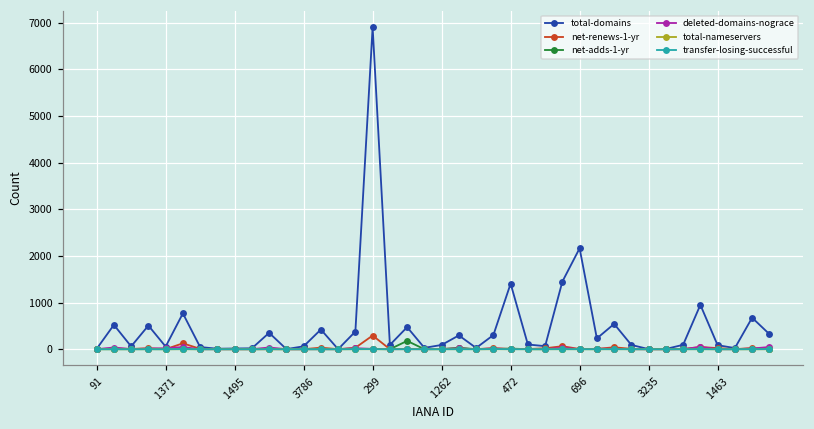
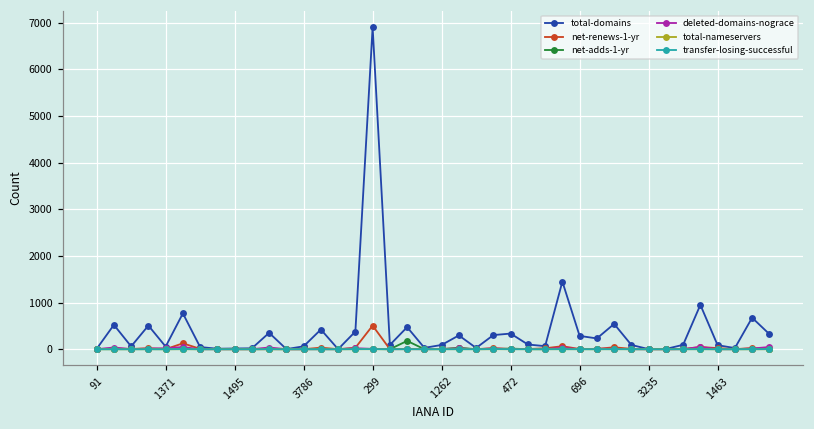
net-renews-1-yr, 299: 300 -> 500
total-domains, 472: 1400 -> 300
total-domains, 696: 2200 -> 300
